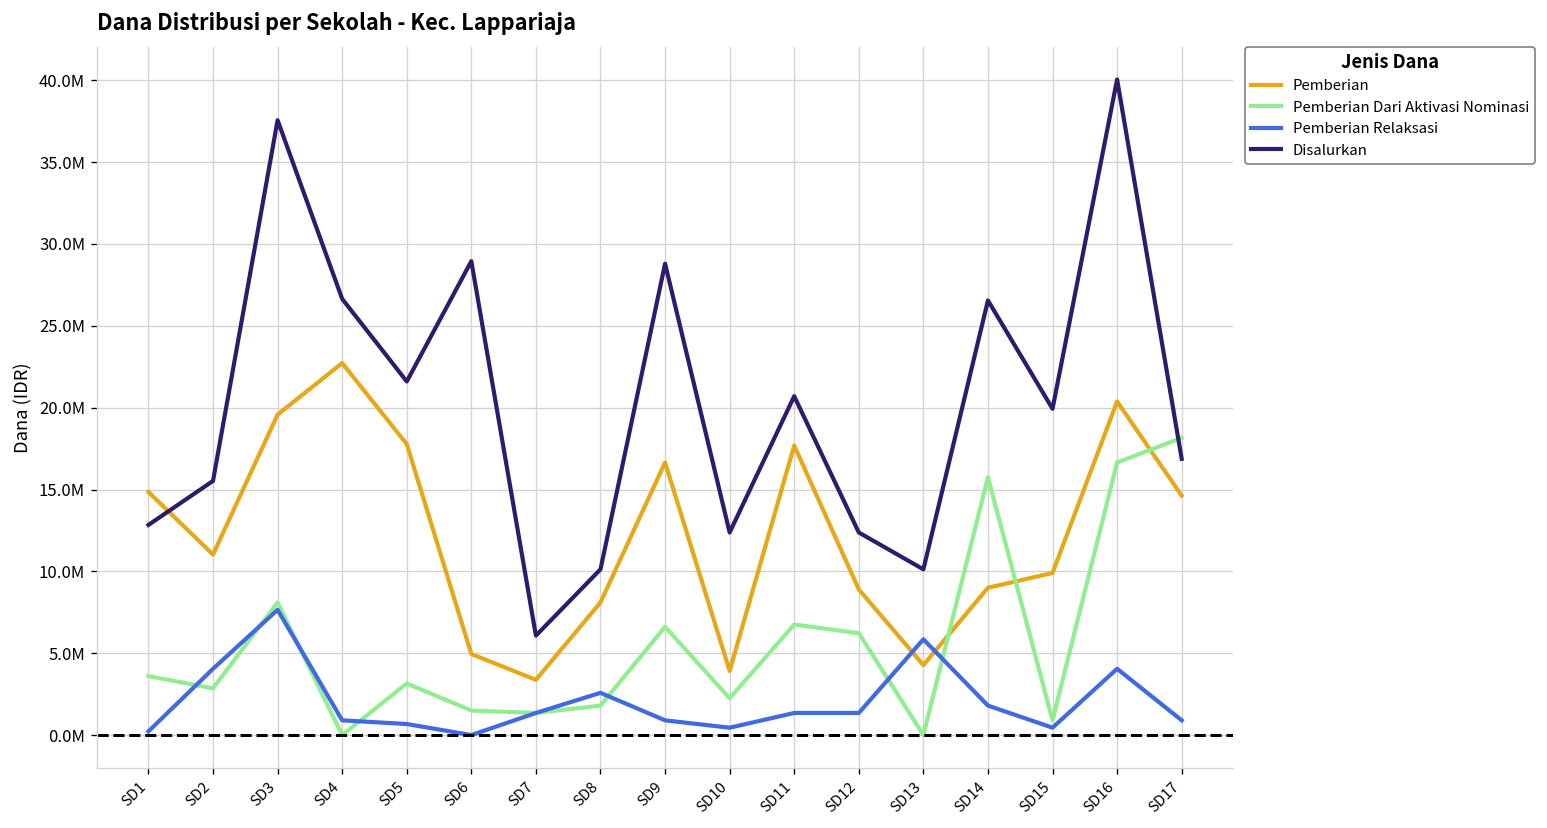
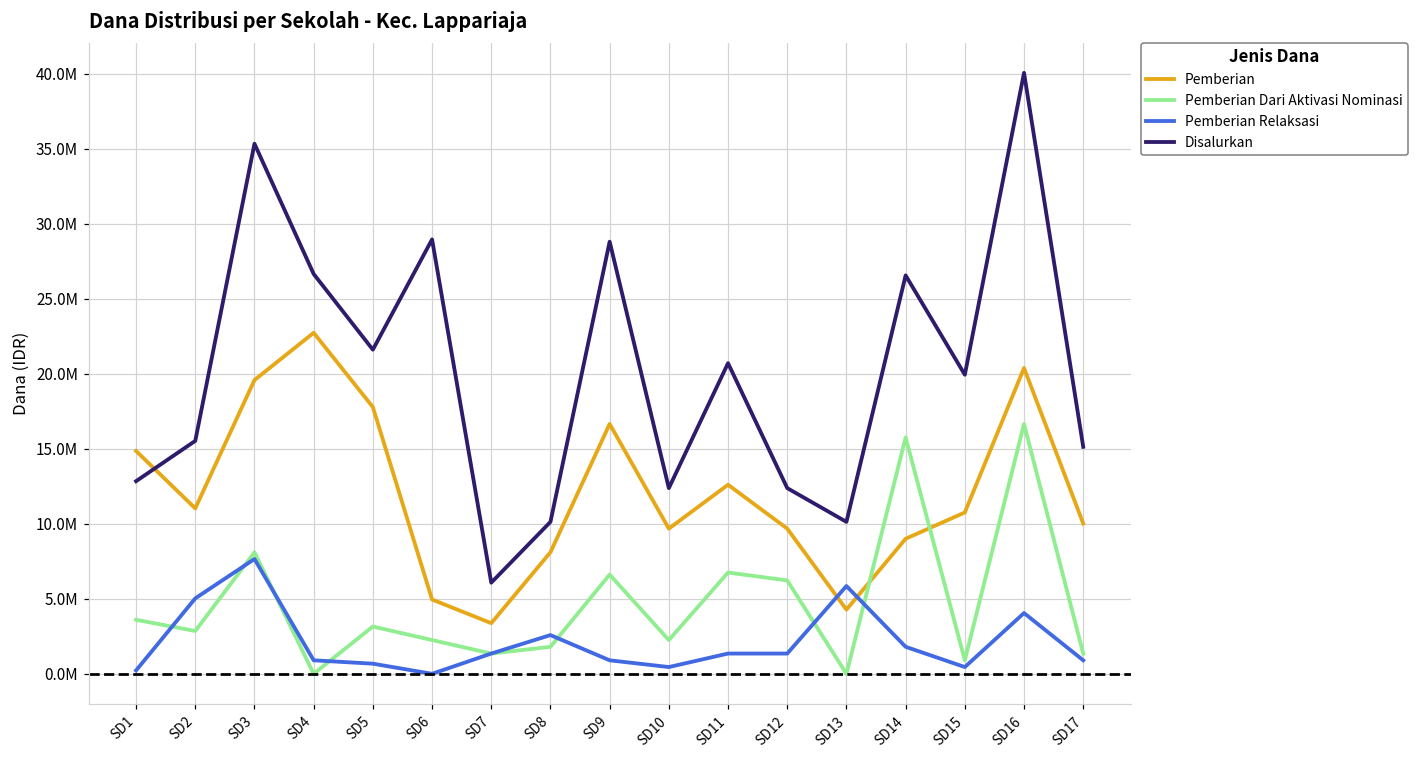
Pemberian Relaksasi, SD2: 4100000 -> 5000000
Disalurkan, SD3: 37600000 -> 35300000
Pemberian Dari Aktivasi Nominasi, SD6: 1500000 -> 2300000
Pemberian, SD10: 3900000 -> 9700000
Pemberian, SD11: 17700000 -> 12600000
Pemberian, SD12: 8900000 -> 9700000
Pemberian, SD15: 9900000 -> 10800000
Pemberian, SD17: 14600000 -> 10000000
Pemberian Dari Aktivasi Nominasi, SD17: 18200000 -> 1400000
Disalurkan, SD17: 16900000 -> 15100000
